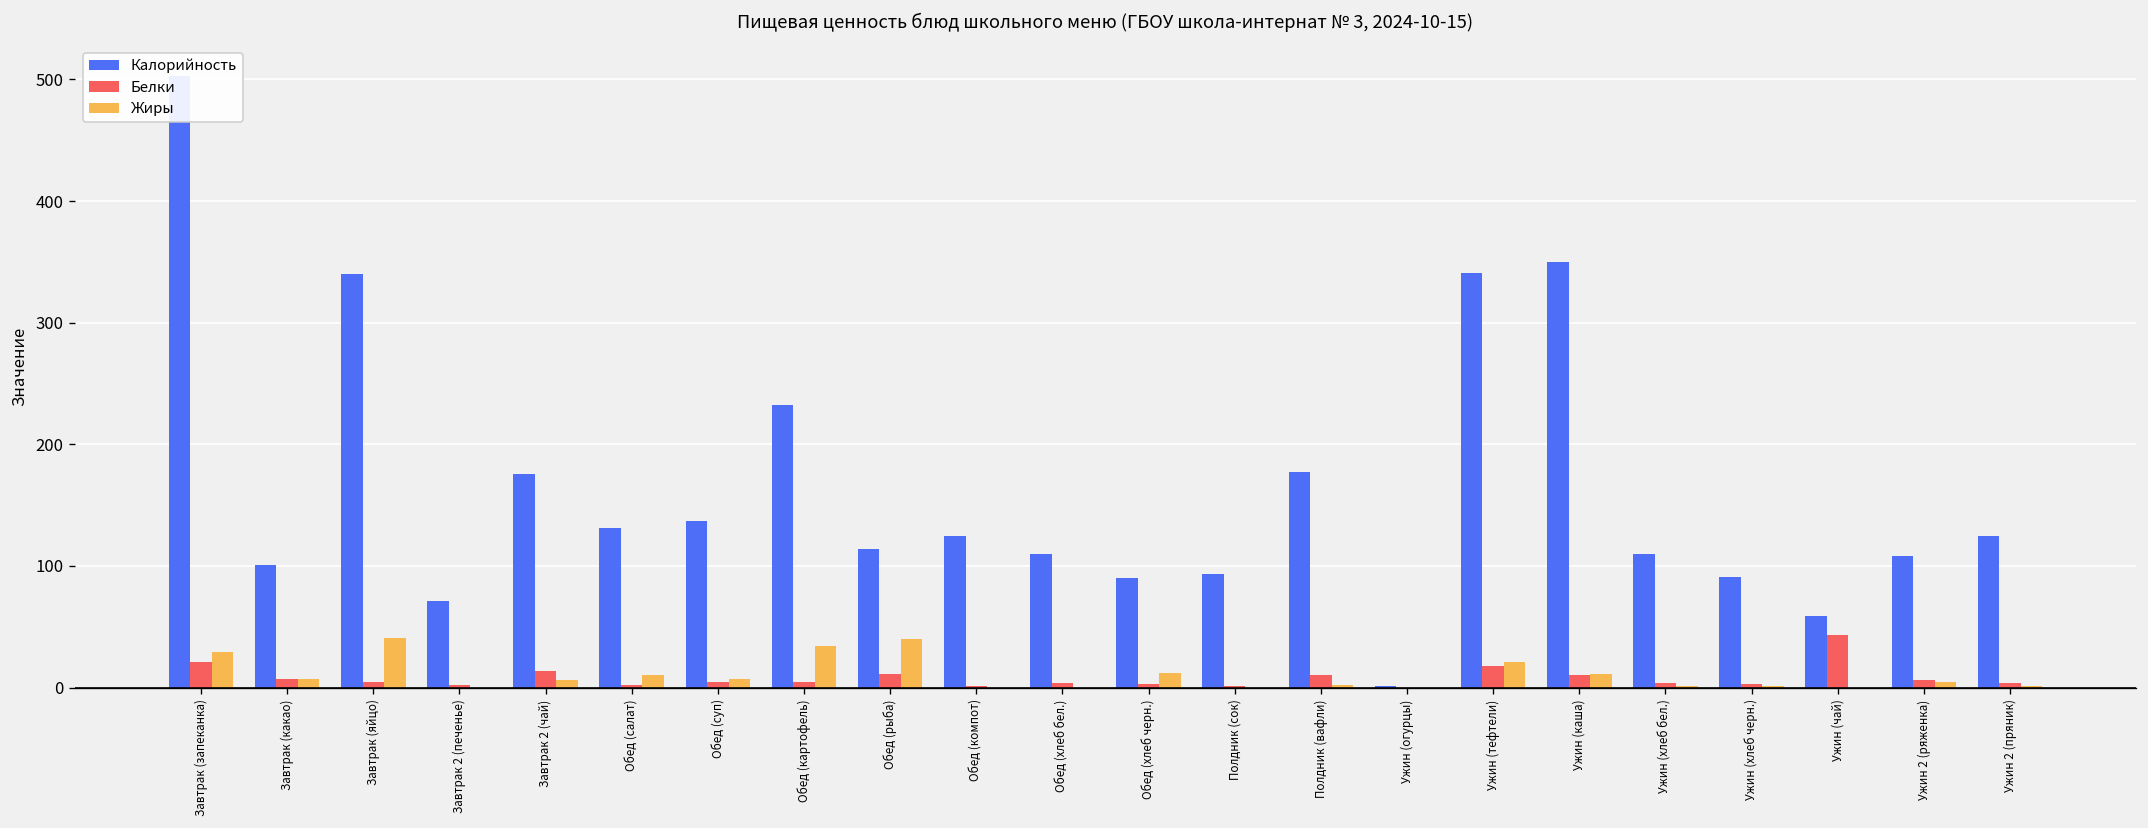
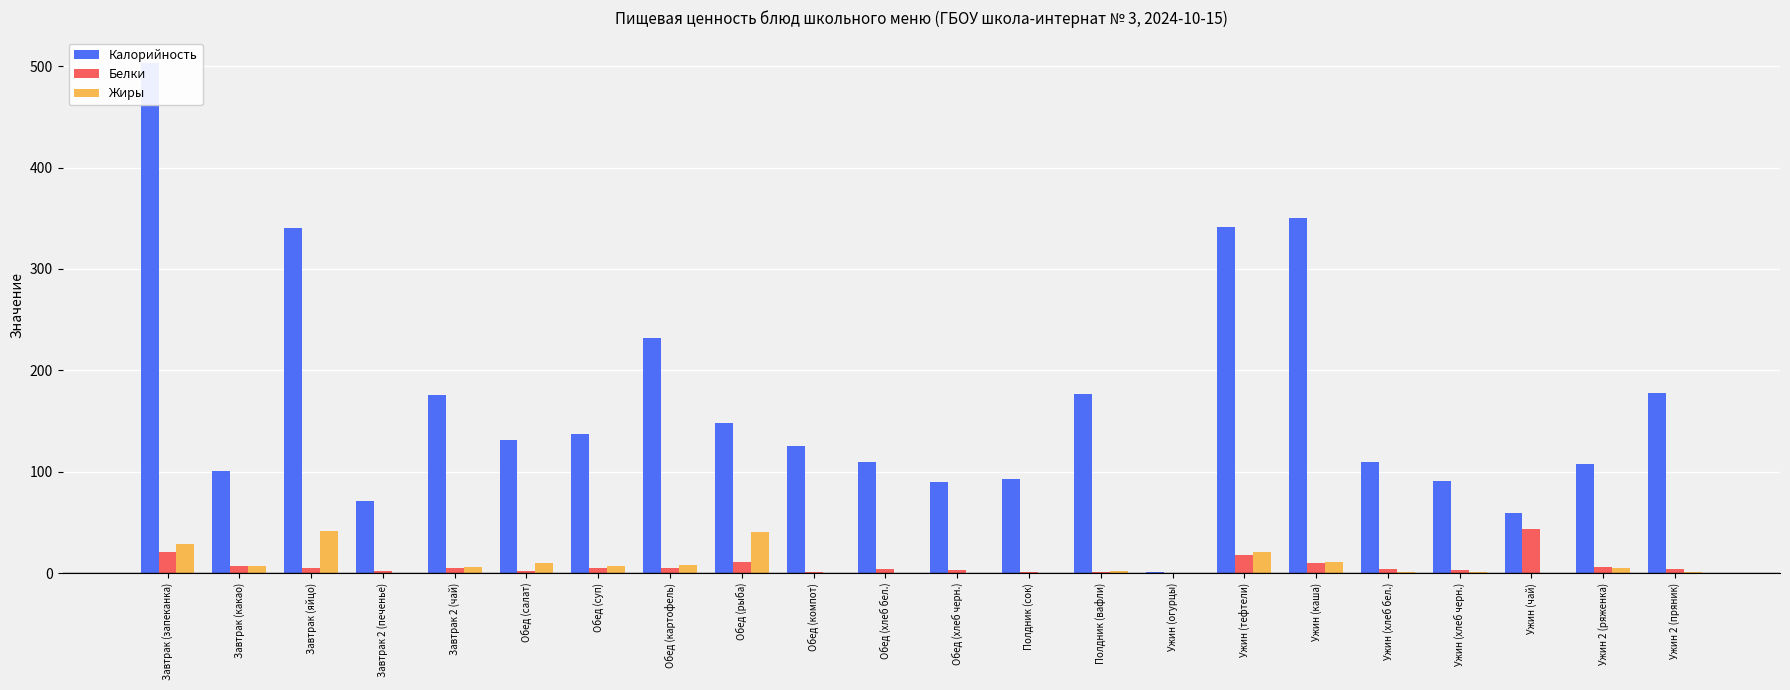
Белки, Завтрак 2 (чай): 14 -> 5
Жиры, Обед (картофель): 34 -> 8
Калорийность, Обед (рыба): 114 -> 148
Жиры, Обед (хлеб черн.): 12 -> 0
Белки, Полдник (вафли): 10 -> 1
Калорийность, Ужин 2 (пряник): 125 -> 178
